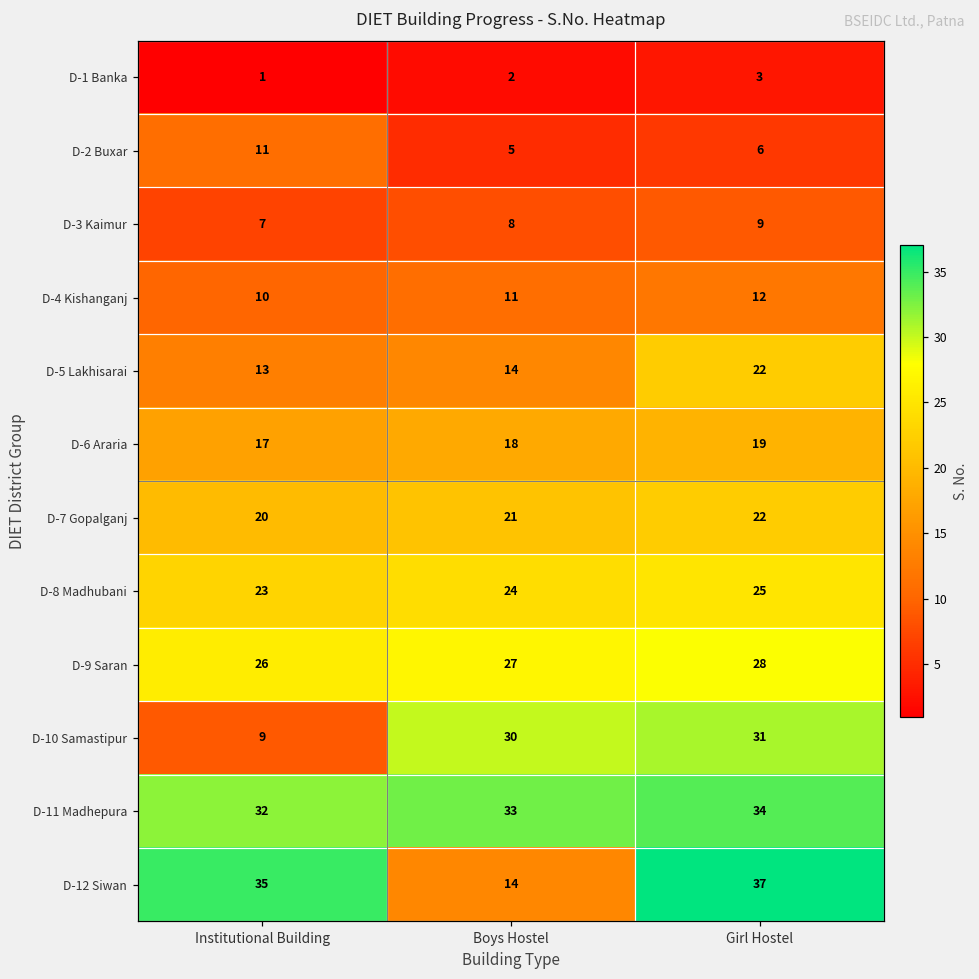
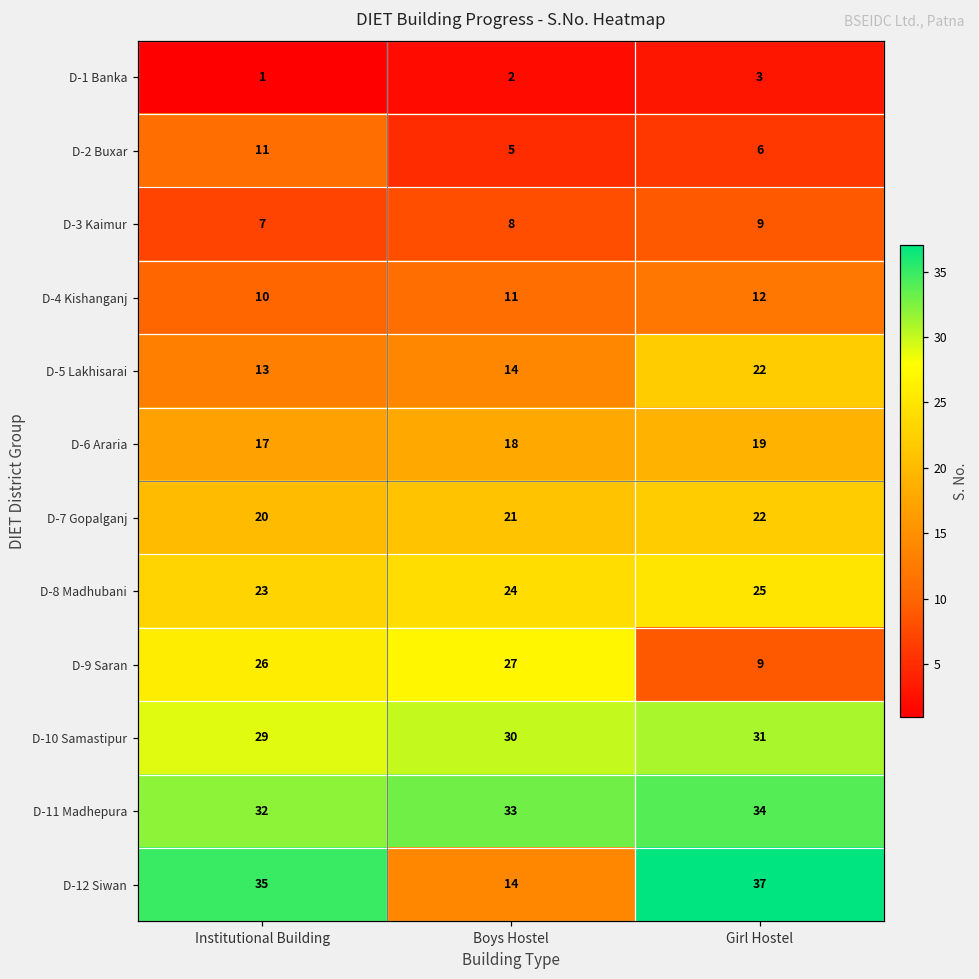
D-9 Saran, Girl Hostel: 28 -> 9
D-10 Samastipur, Institutional Building: 9 -> 29
